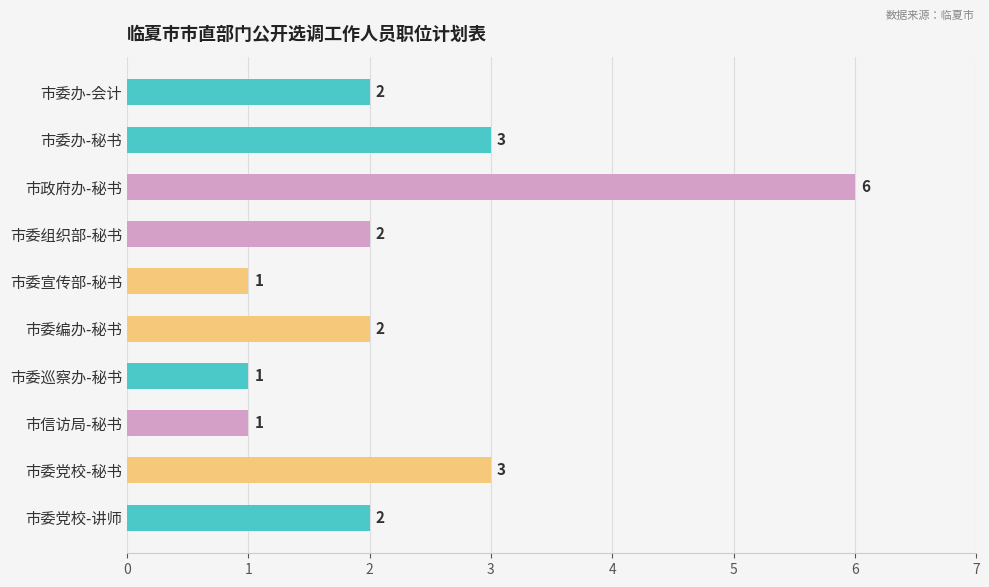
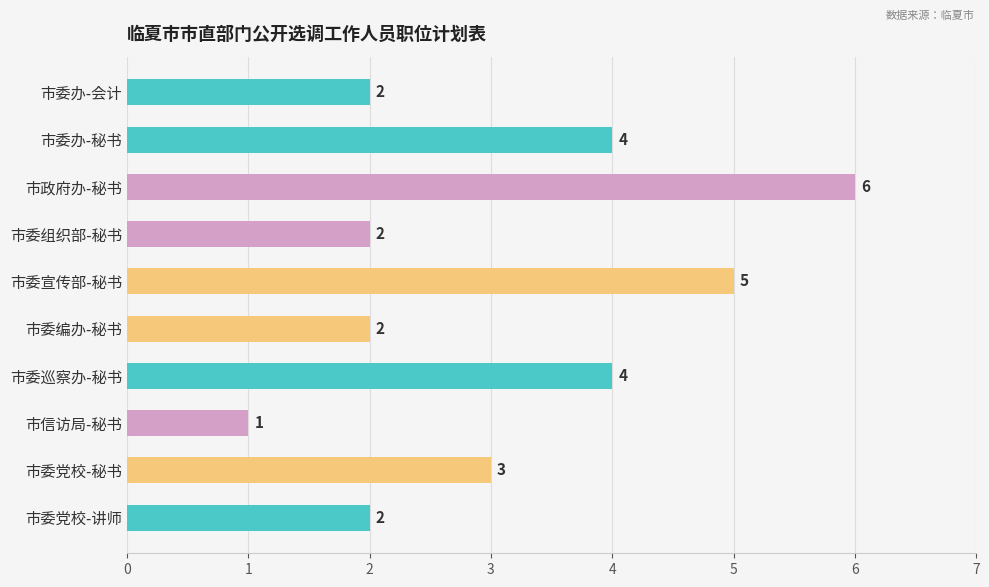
市委办-秘书: 3 -> 4
市委宣传部-秘书: 1 -> 5
市委巡察办-秘书: 1 -> 4
